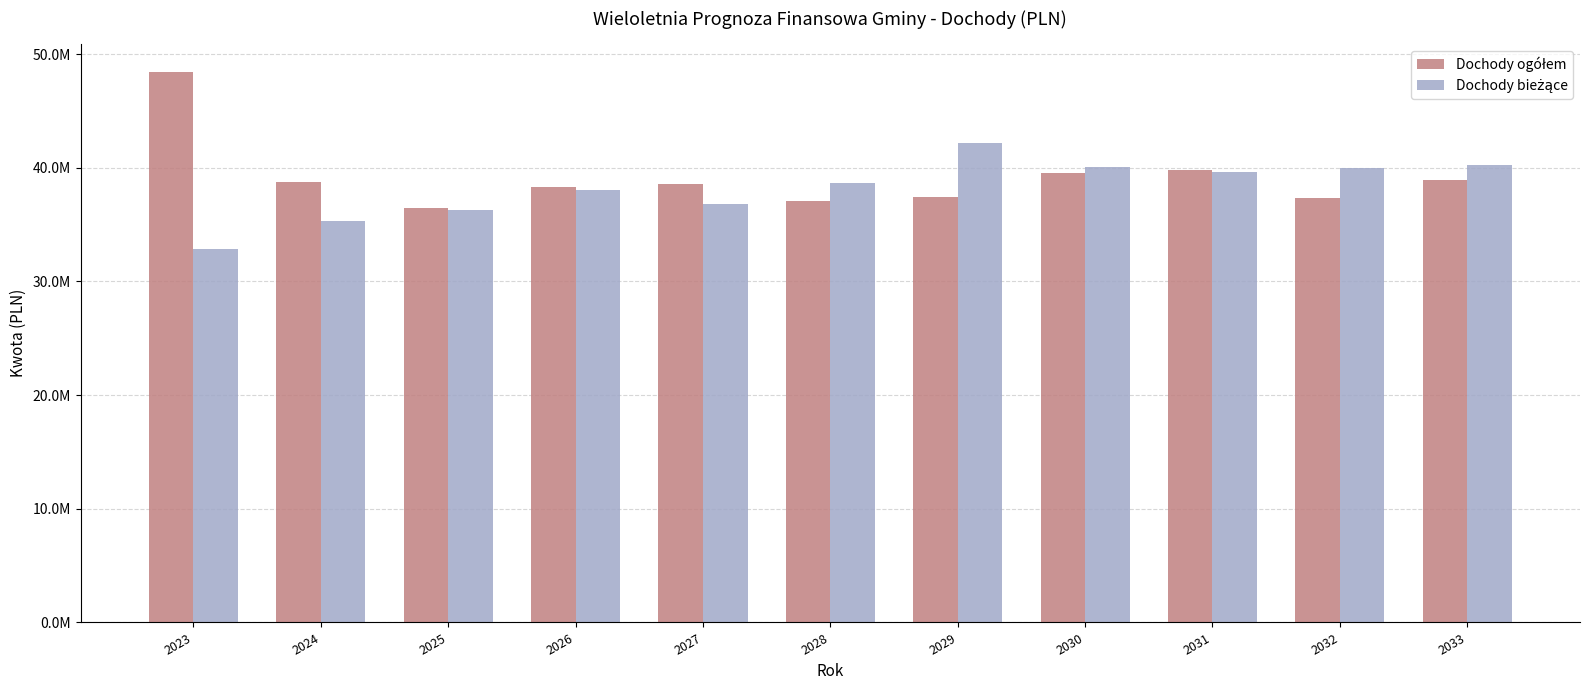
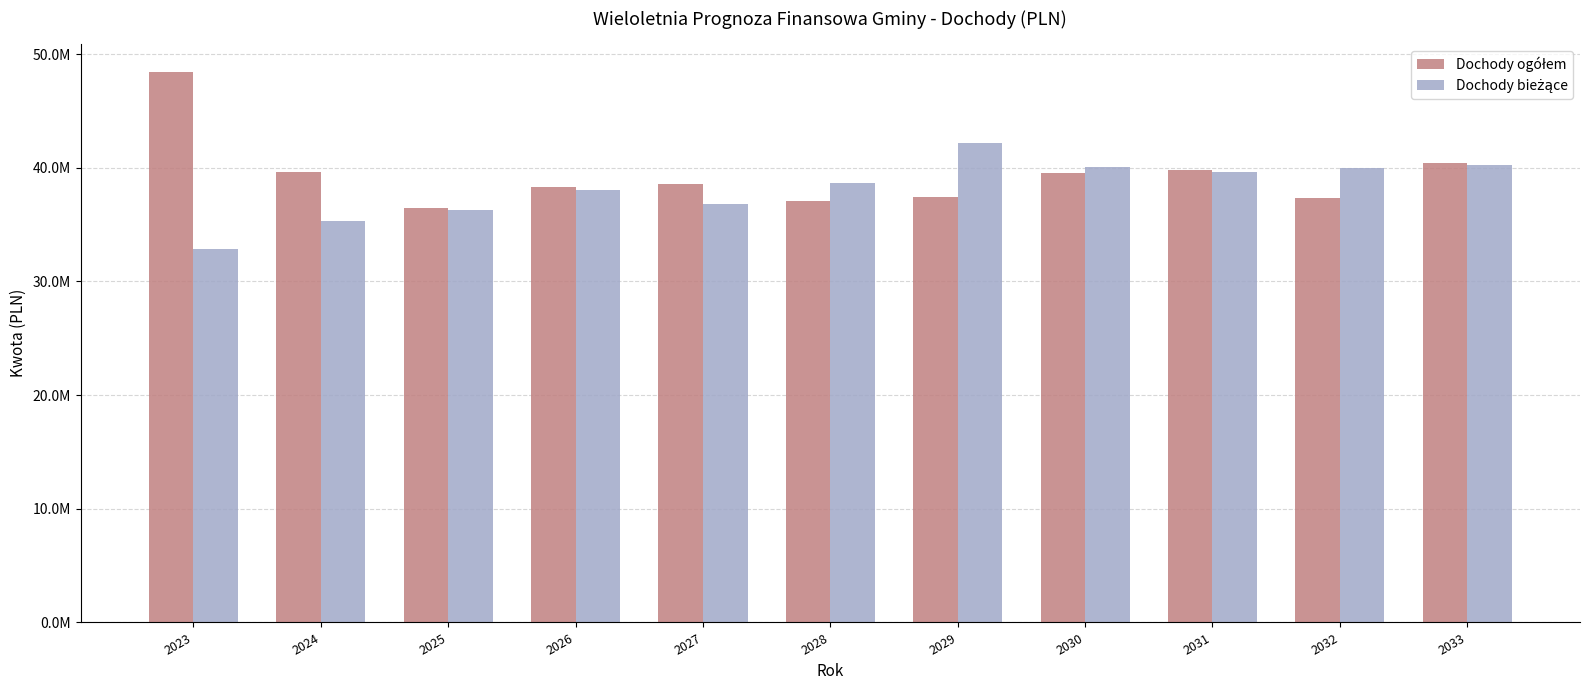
Dochody ogółem, 2024: 38700000 -> 39600000
Dochody ogółem, 2033: 38900000 -> 40500000
